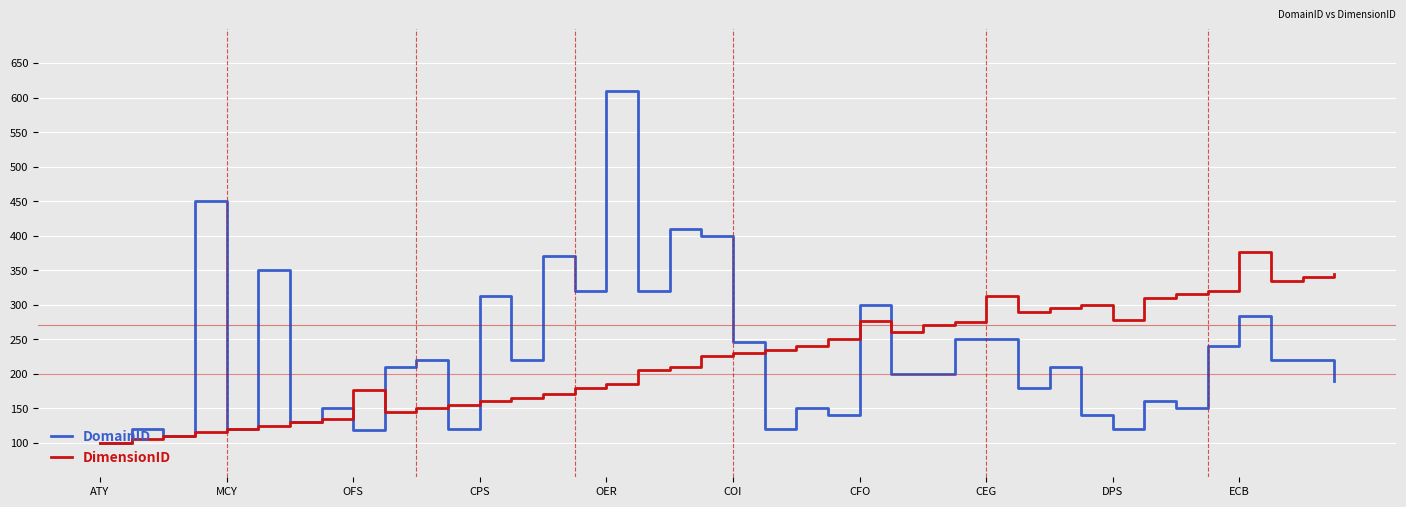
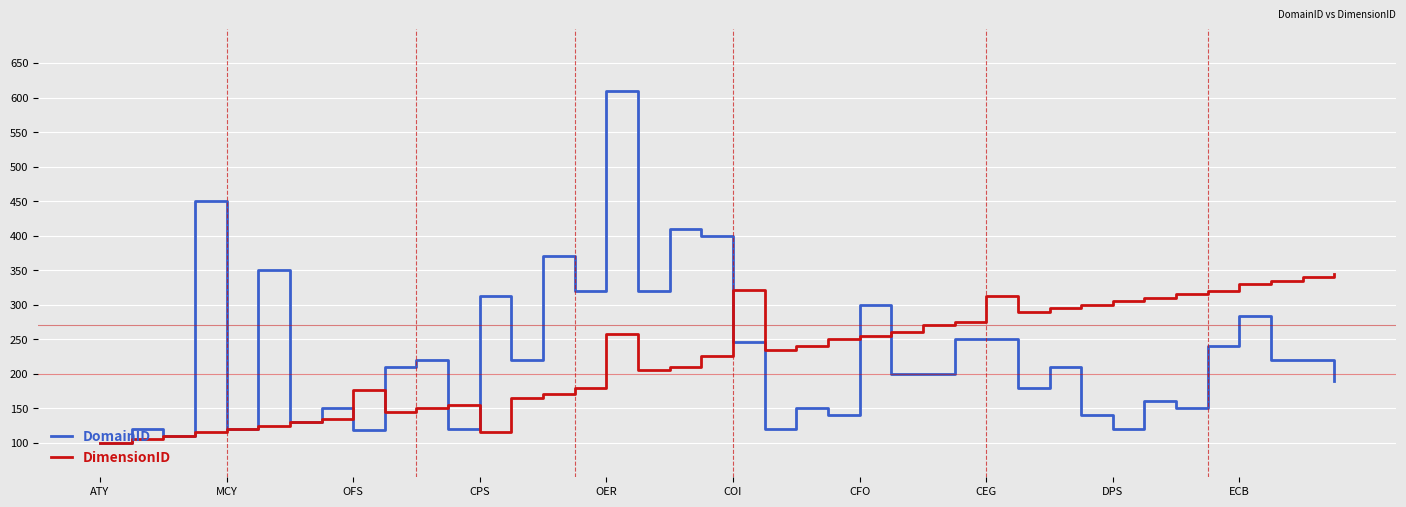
DimensionID, CPS: 160 -> 120
DimensionID, OER: 190 -> 260
DimensionID, COI: 230 -> 320
DimensionID, CFO: 280 -> 260
DimensionID, DPS: 280 -> 310
DimensionID, ECB: 380 -> 330
